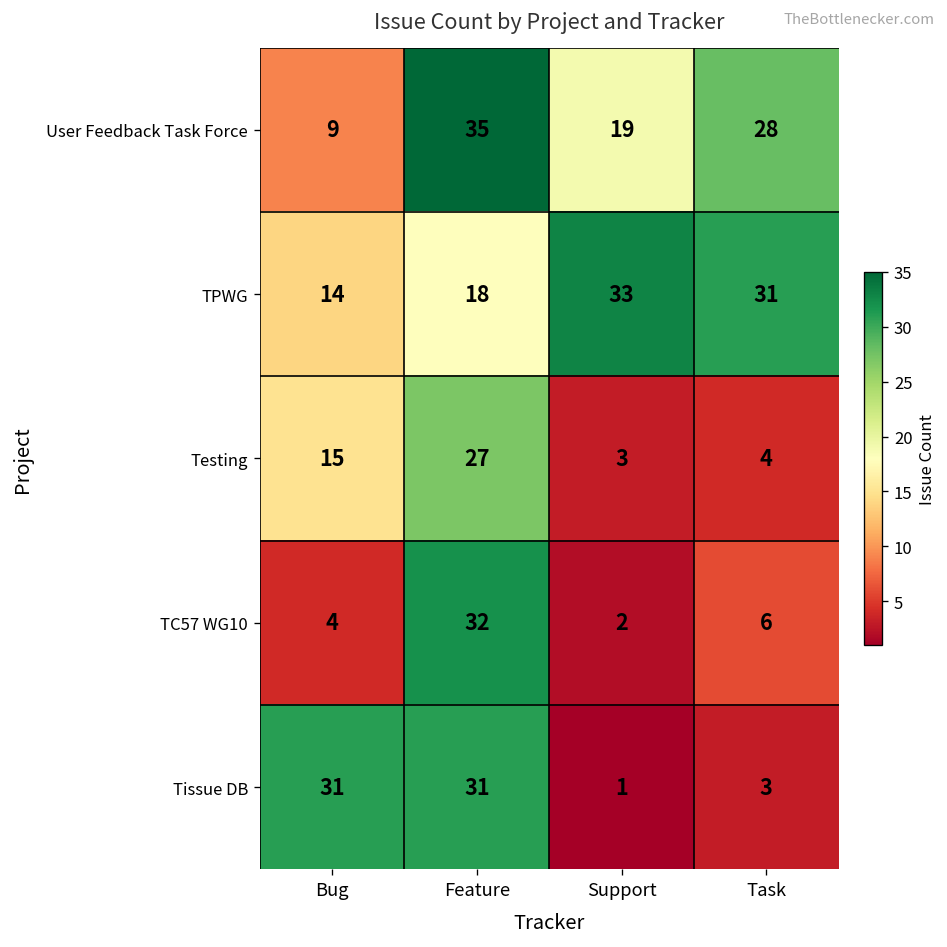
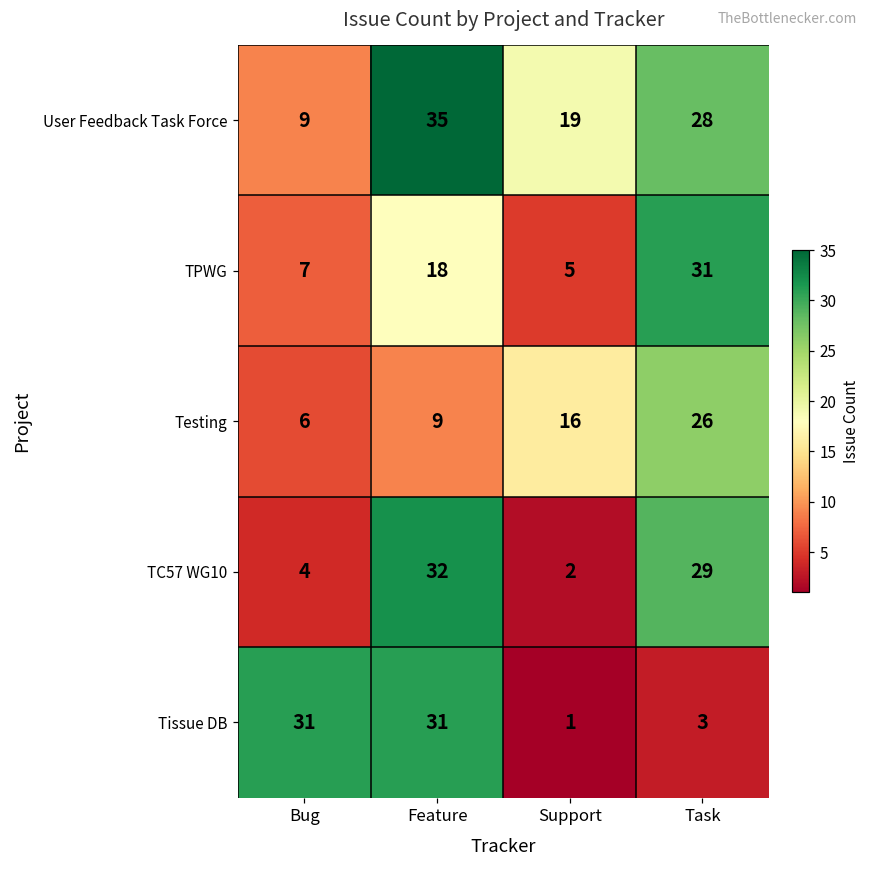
TPWG, Bug: 14 -> 7
TPWG, Support: 33 -> 5
Testing, Bug: 15 -> 6
Testing, Feature: 27 -> 9
Testing, Support: 3 -> 16
Testing, Task: 4 -> 26
TC57 WG10, Task: 6 -> 29
